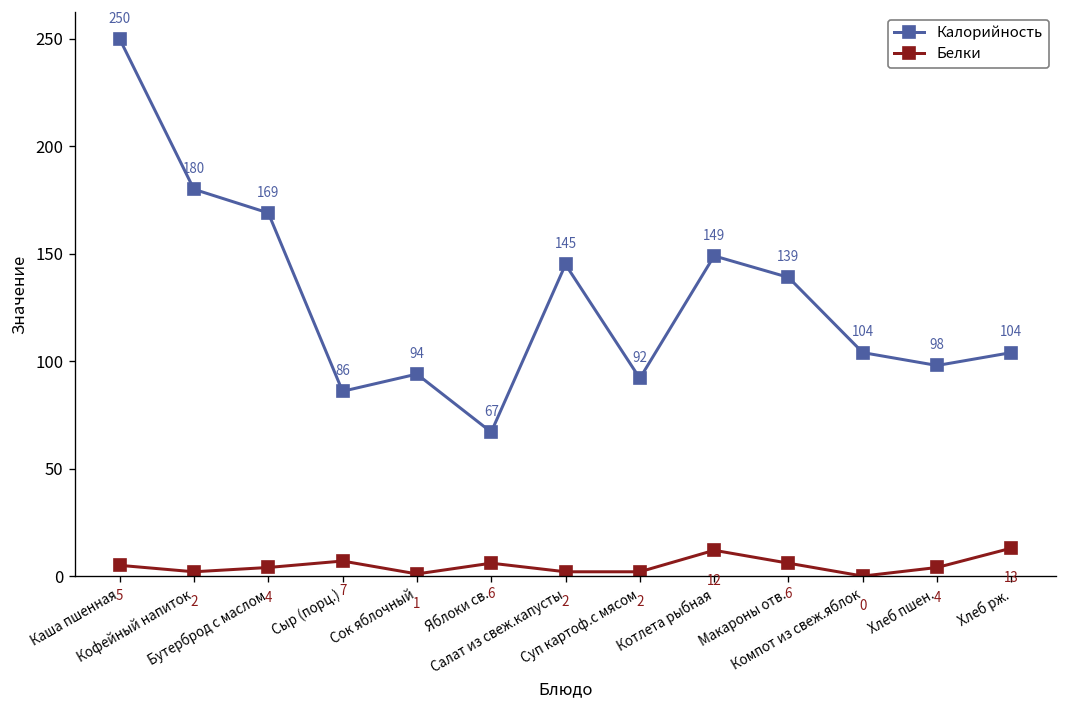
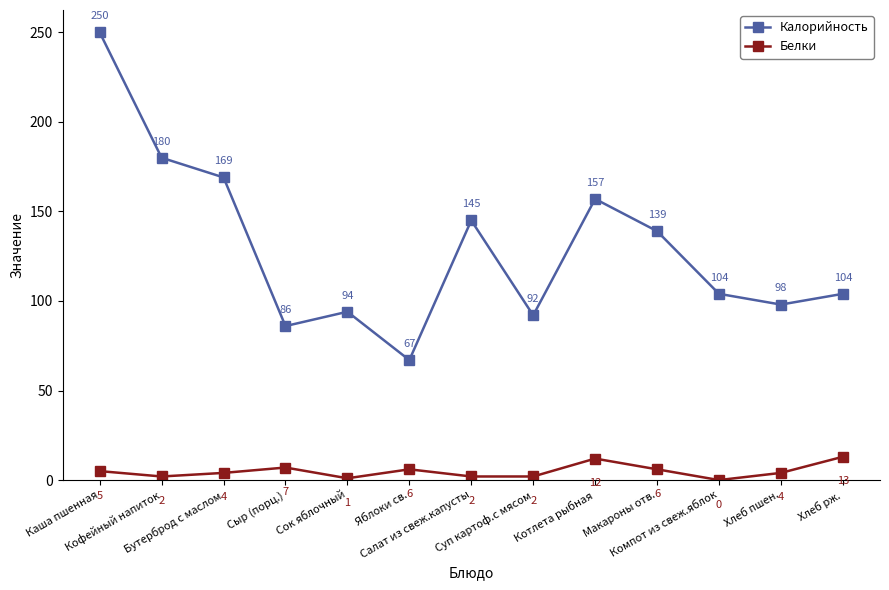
Калорийность, Котлета рыбная: 149 -> 157
